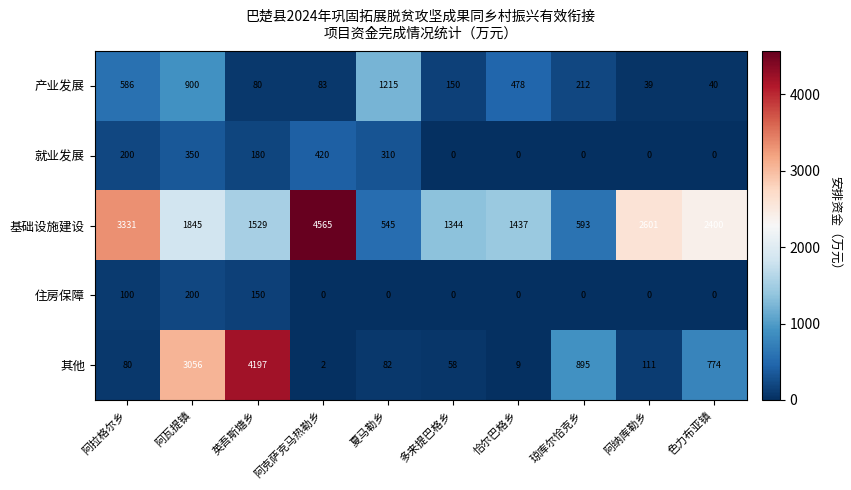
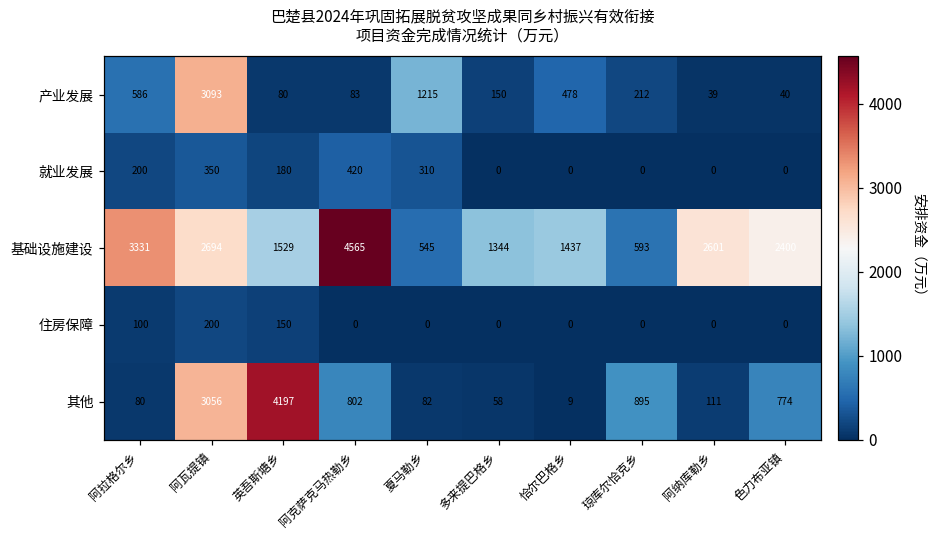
产业发展, 阿瓦提镇: 900 -> 3093
基础设施建设, 阿瓦提镇: 1845 -> 2694
其他, 阿克萨克马热勒乡: 2 -> 802
